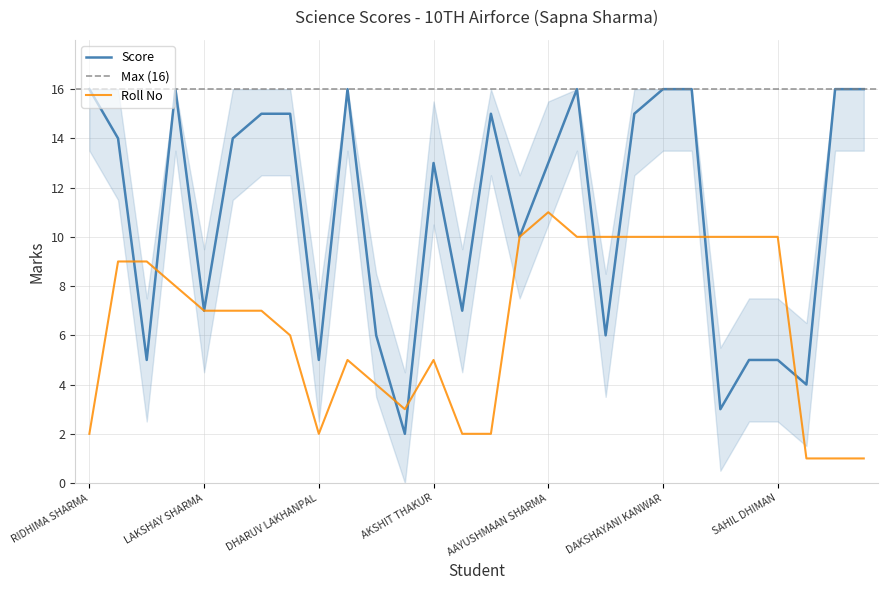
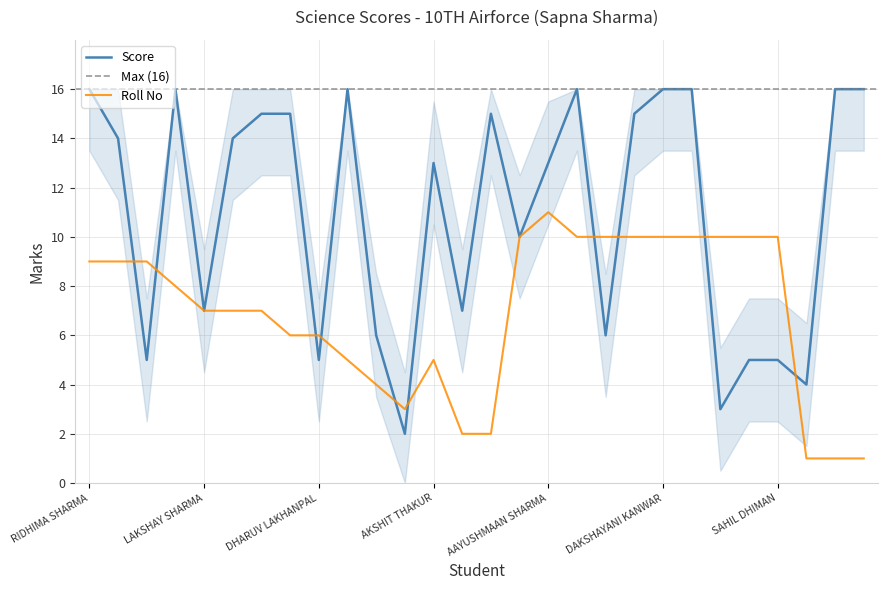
Roll No, RIDHIMA SHARMA: 2 -> 9
Roll No, DHARUV LAKHANPAL: 2 -> 6
